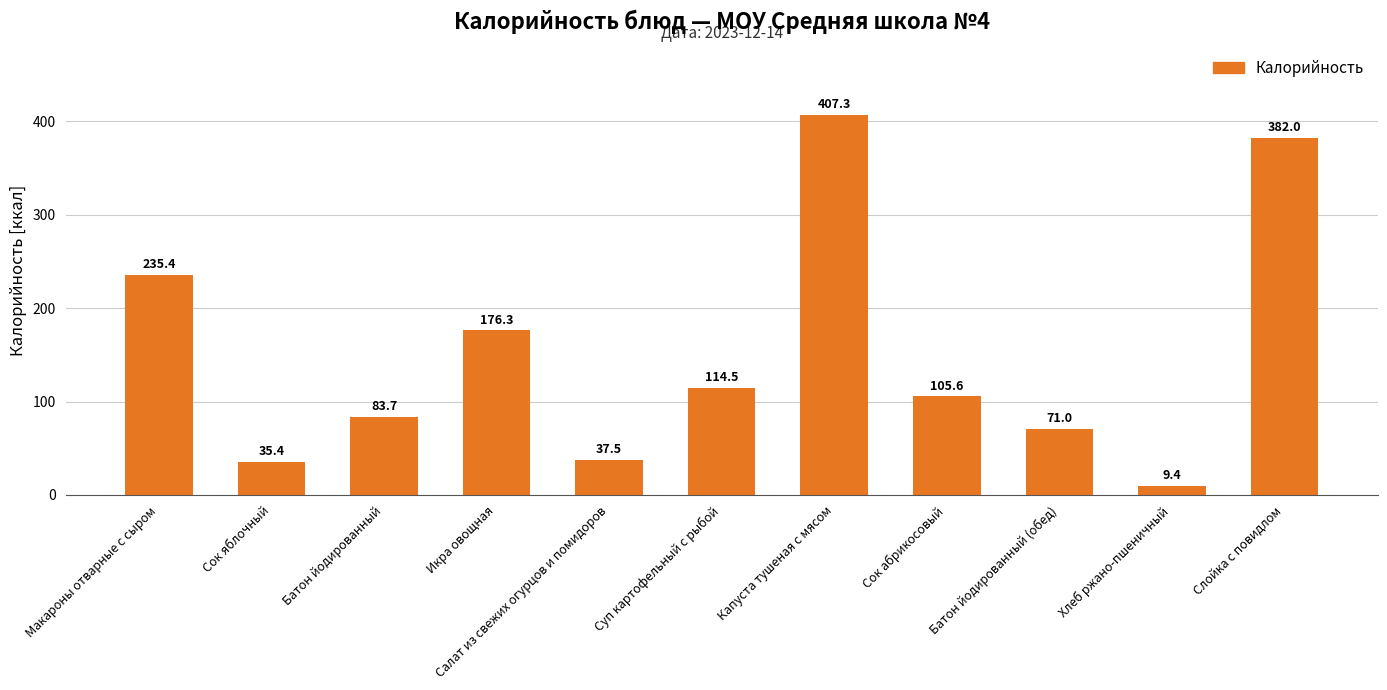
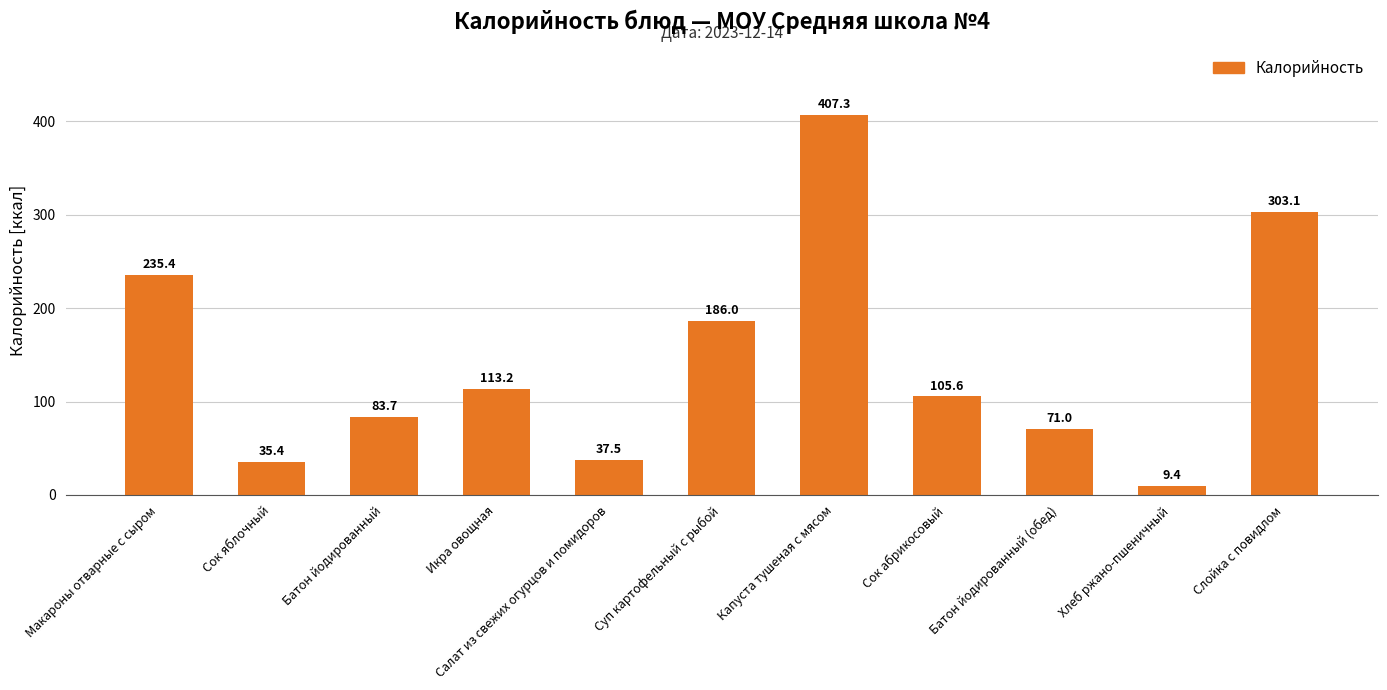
Икра овощная: 176.3 -> 113.2
Суп картофельный с рыбой: 114.5 -> 186.0
Слойка с повидлом: 382.0 -> 303.1
